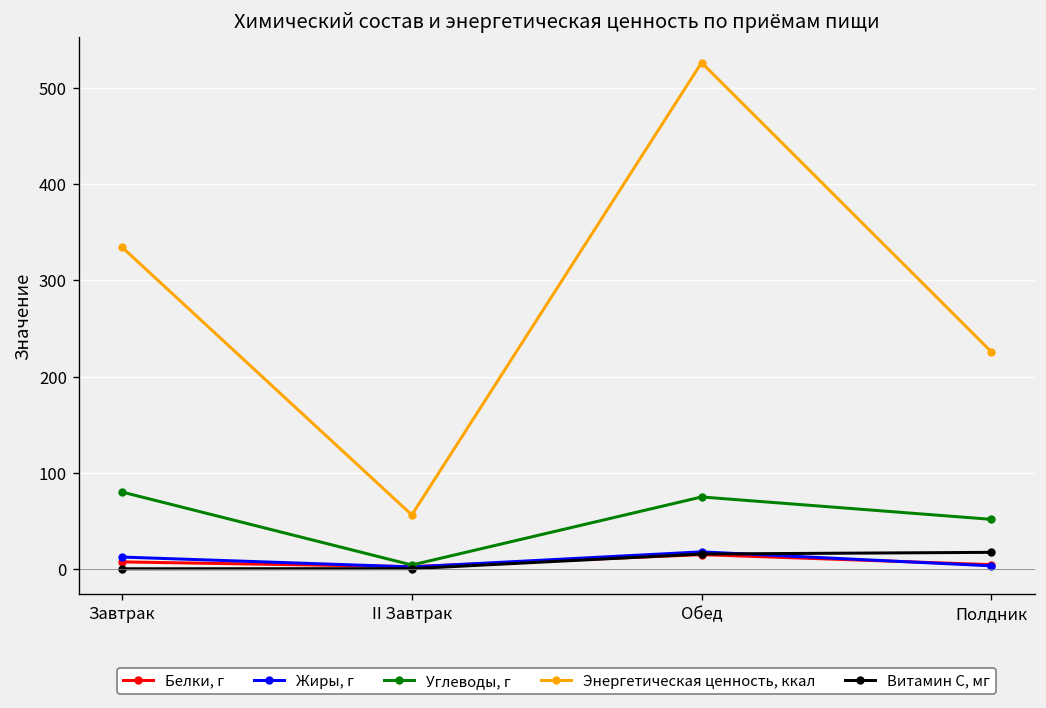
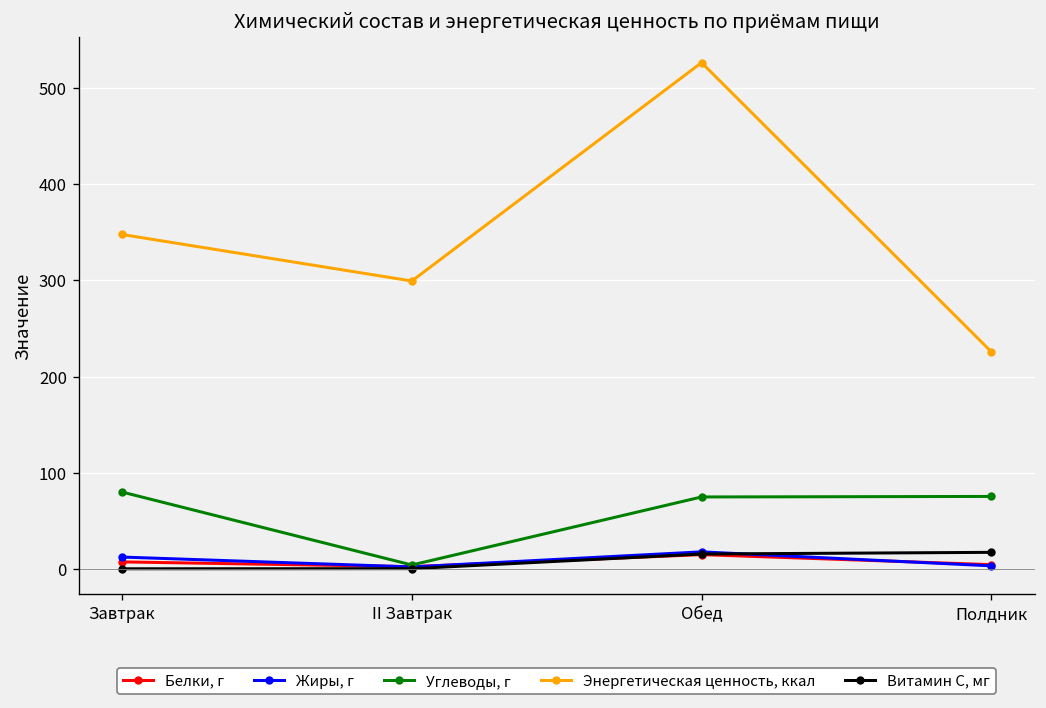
Энергетическая ценность, ккал, Завтрак: 330 -> 350
Энергетическая ценность, ккал, II Завтрак: 60 -> 300
Углеводы, г, Полдник: 50 -> 80
